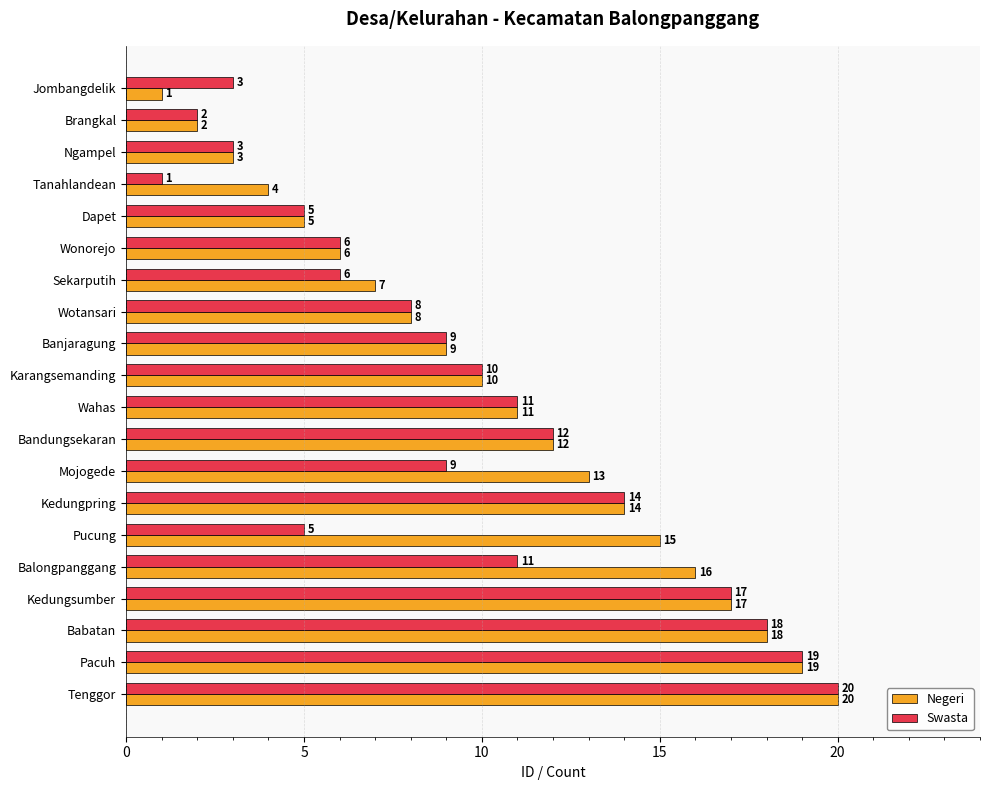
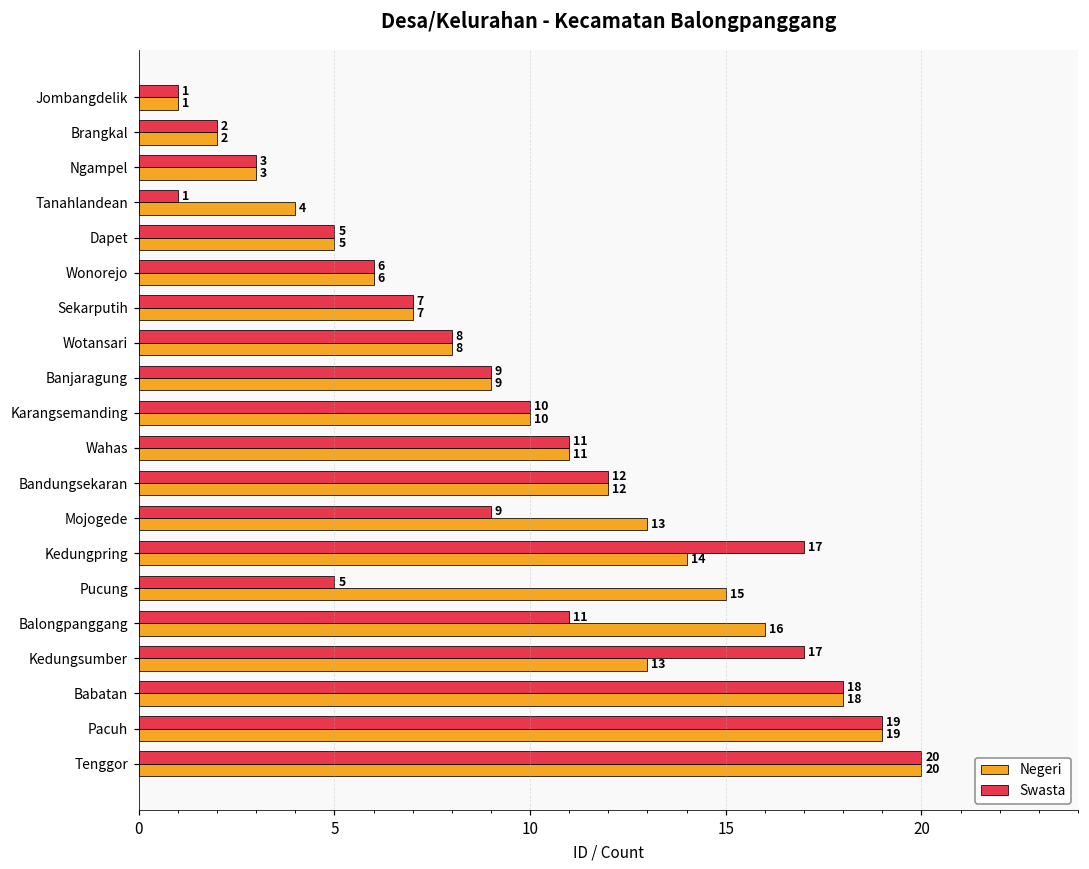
Swasta, Jombangdelik: 3 -> 1
Swasta, Sekarputih: 6 -> 7
Swasta, Kedungpring: 14 -> 17
Negeri, Kedungsumber: 17 -> 13
